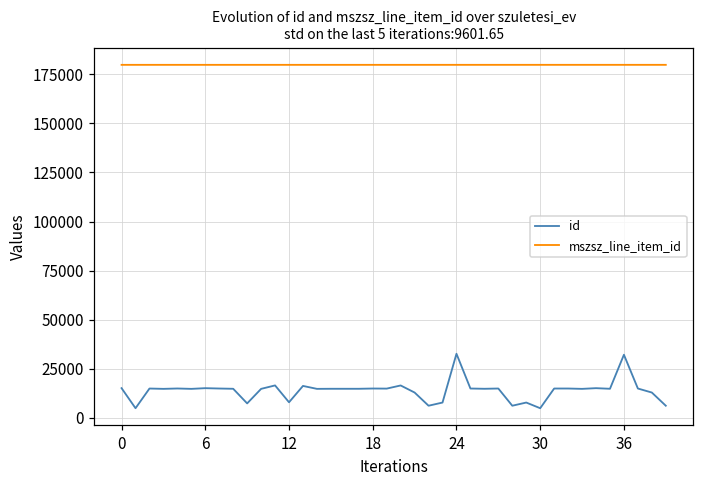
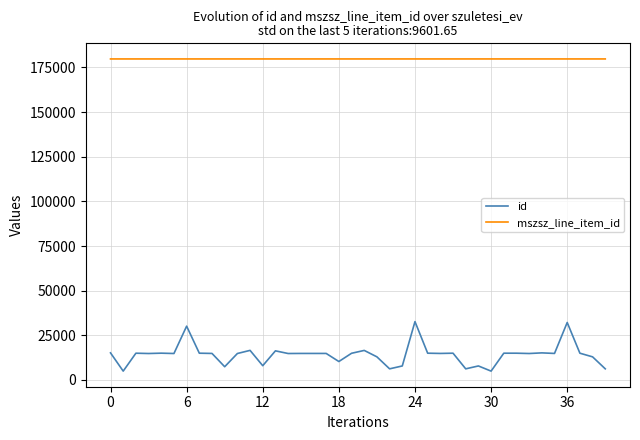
id, 6: 15000 -> 30000
id, 18: 15000 -> 10000
